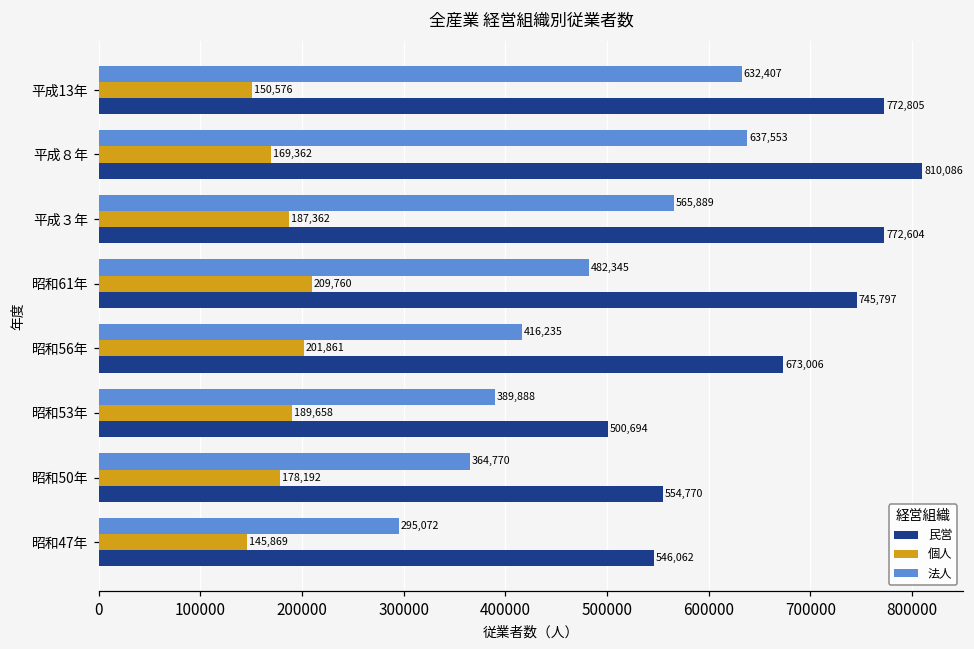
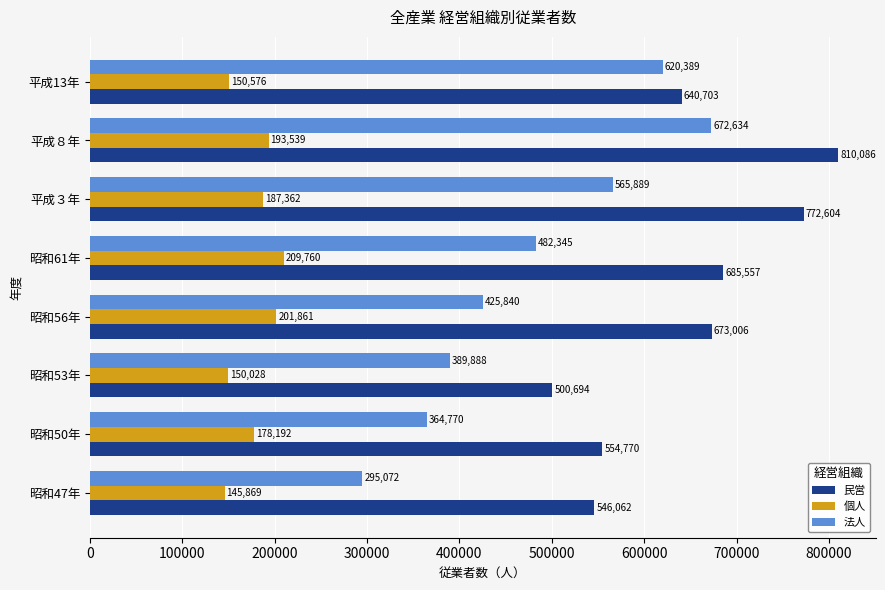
法人, 平成13年: 632,407 -> 620,389
民営, 平成13年: 772,805 -> 640,703
法人, 平成８年: 637,553 -> 672,634
個人, 平成８年: 169,362 -> 193,539
民営, 昭和61年: 745,797 -> 685,557
法人, 昭和56年: 416,235 -> 425,840
個人, 昭和53年: 189,658 -> 150,028
